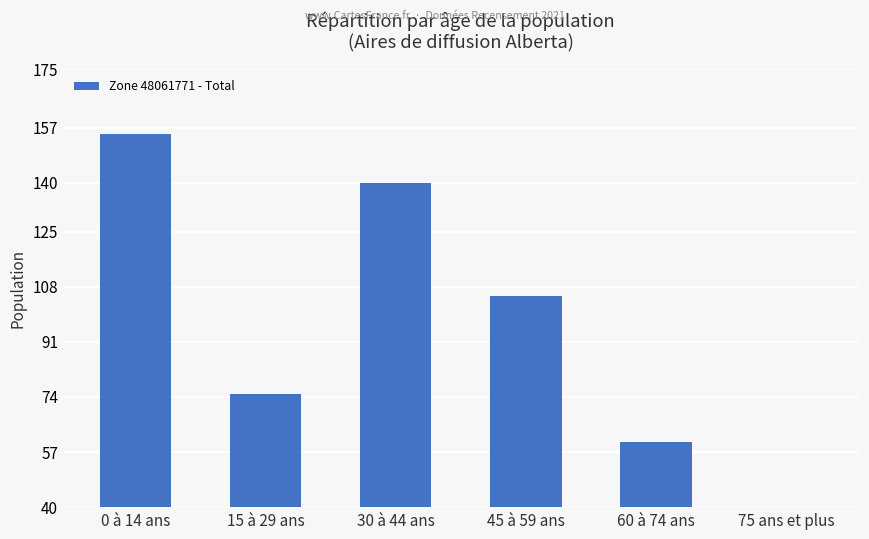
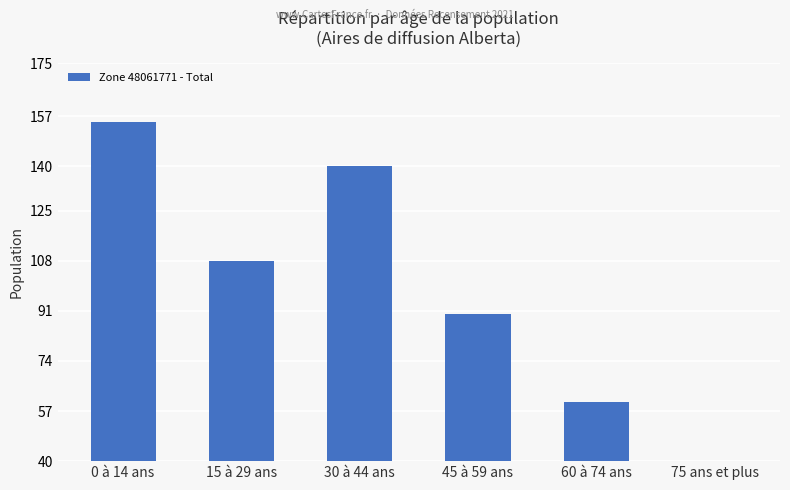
15 à 29 ans: 75 -> 108
45 à 59 ans: 105 -> 90
